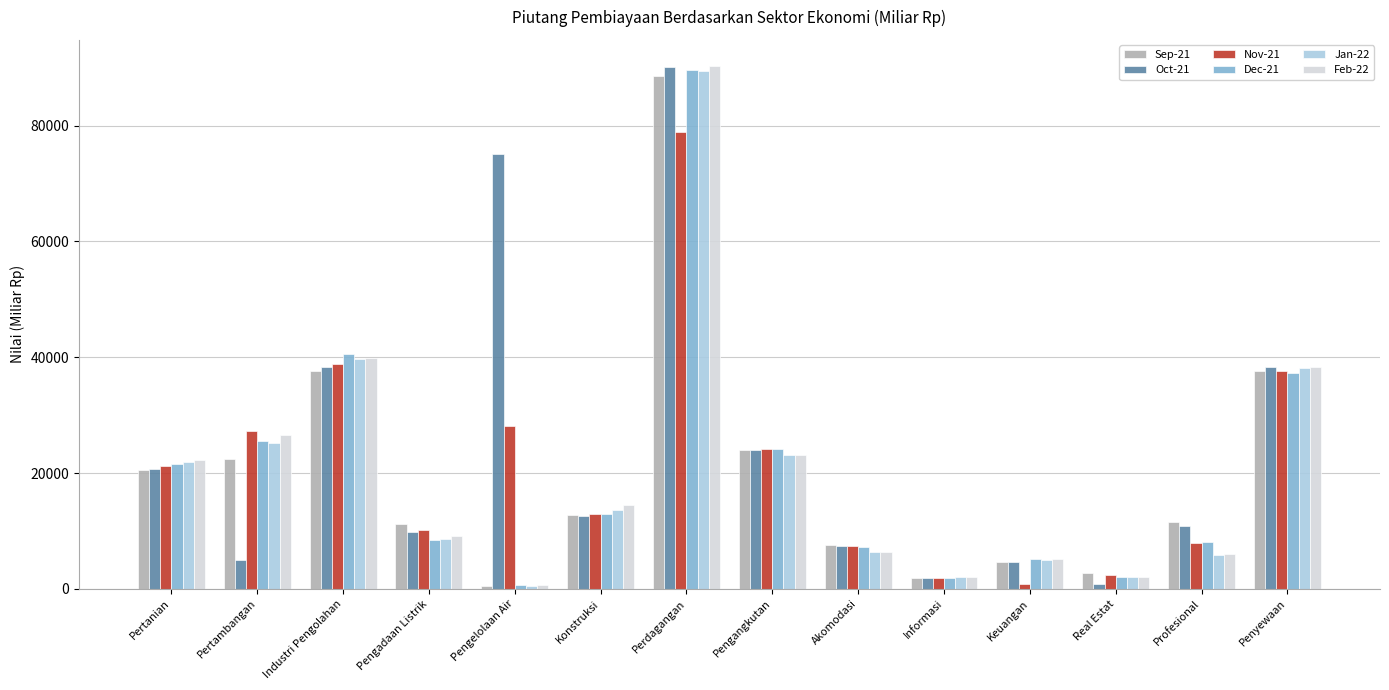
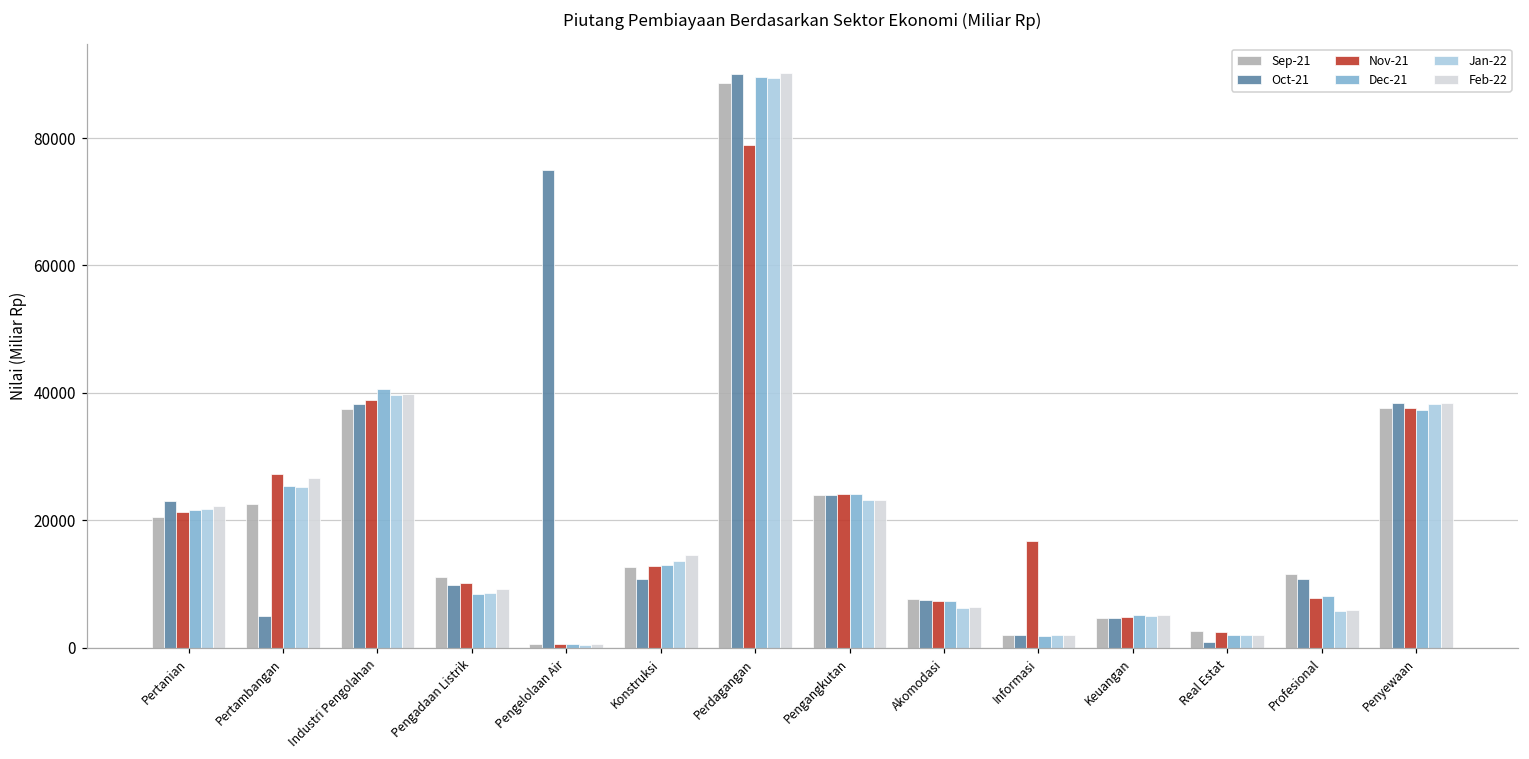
Oct-21, Pertanian: 21000 -> 23000
Nov-21, Pengelolaan Air: 28000 -> 1000
Oct-21, Konstruksi: 13000 -> 11000
Nov-21, Informasi: 2000 -> 17000
Nov-21, Keuangan: 1000 -> 5000
